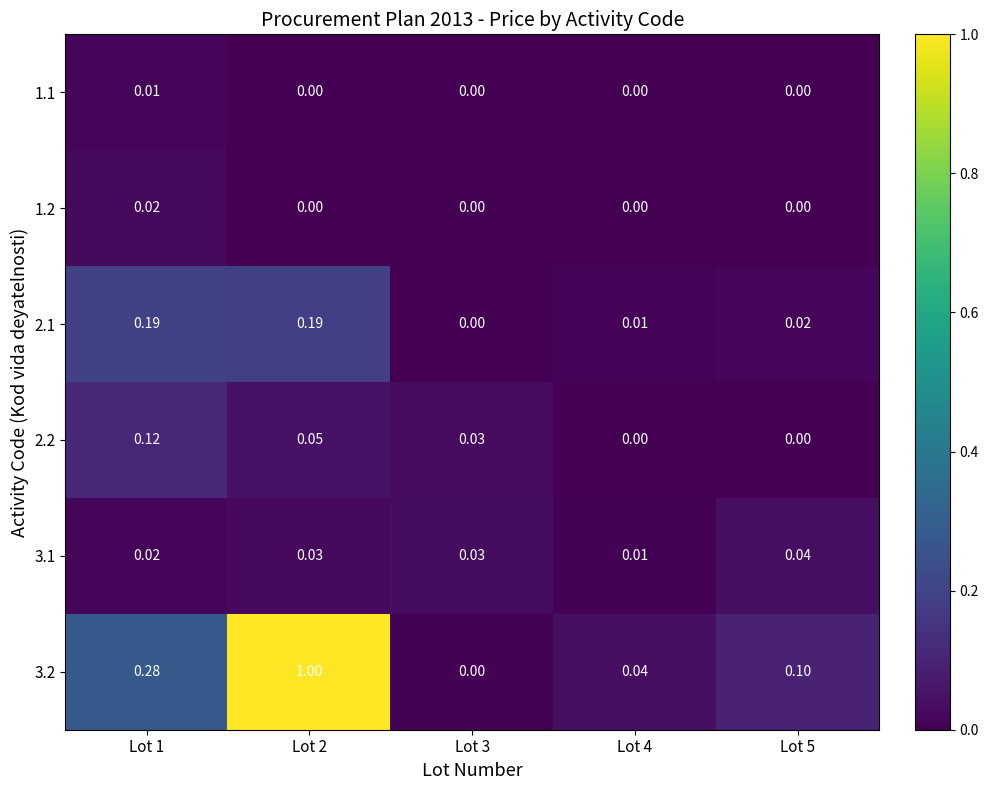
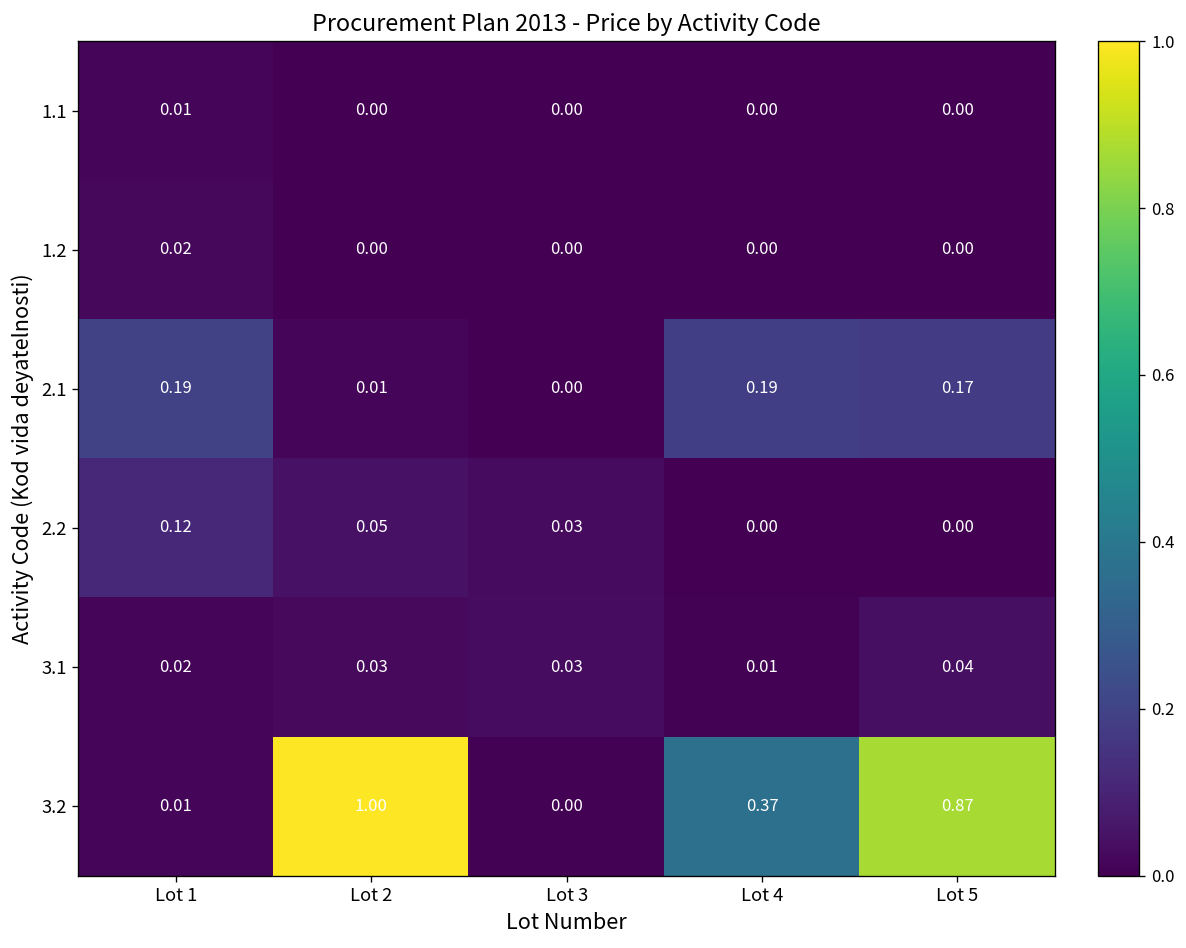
2.1, Lot 2: 0.19 -> 0.01
2.1, Lot 4: 0.01 -> 0.19
2.1, Lot 5: 0.02 -> 0.17
3.2, Lot 1: 0.28 -> 0.01
3.2, Lot 4: 0.04 -> 0.37
3.2, Lot 5: 0.10 -> 0.87
